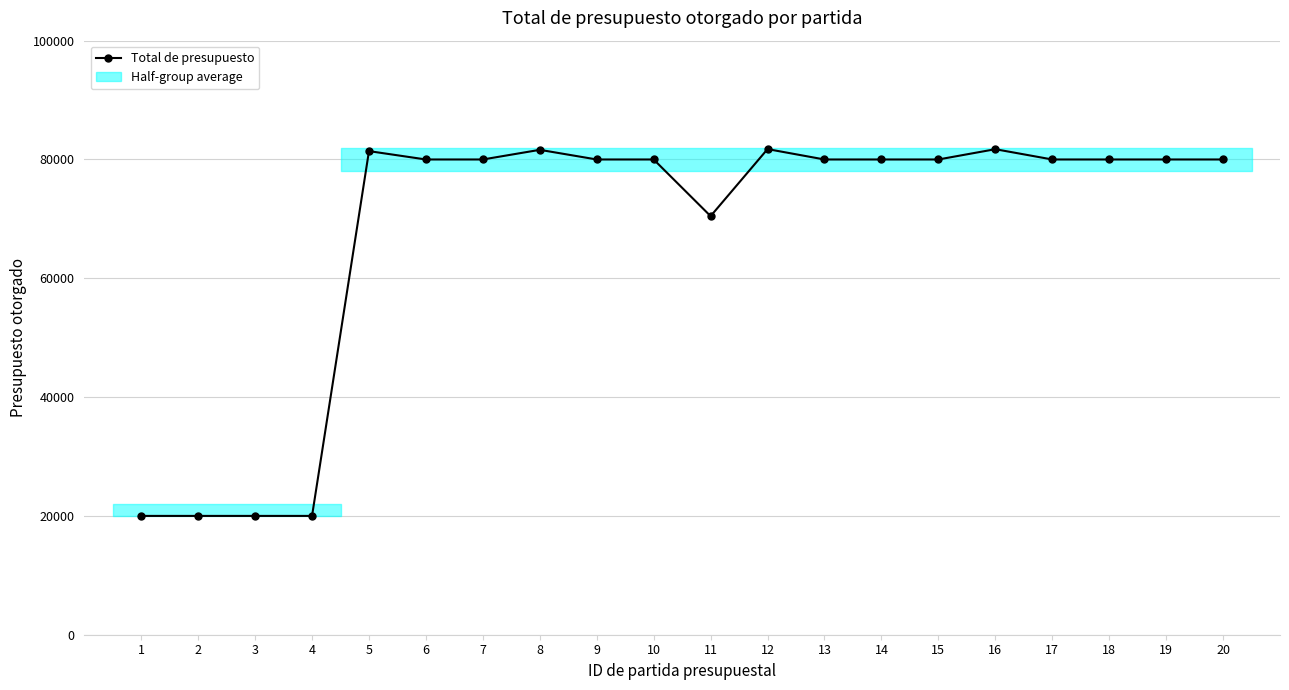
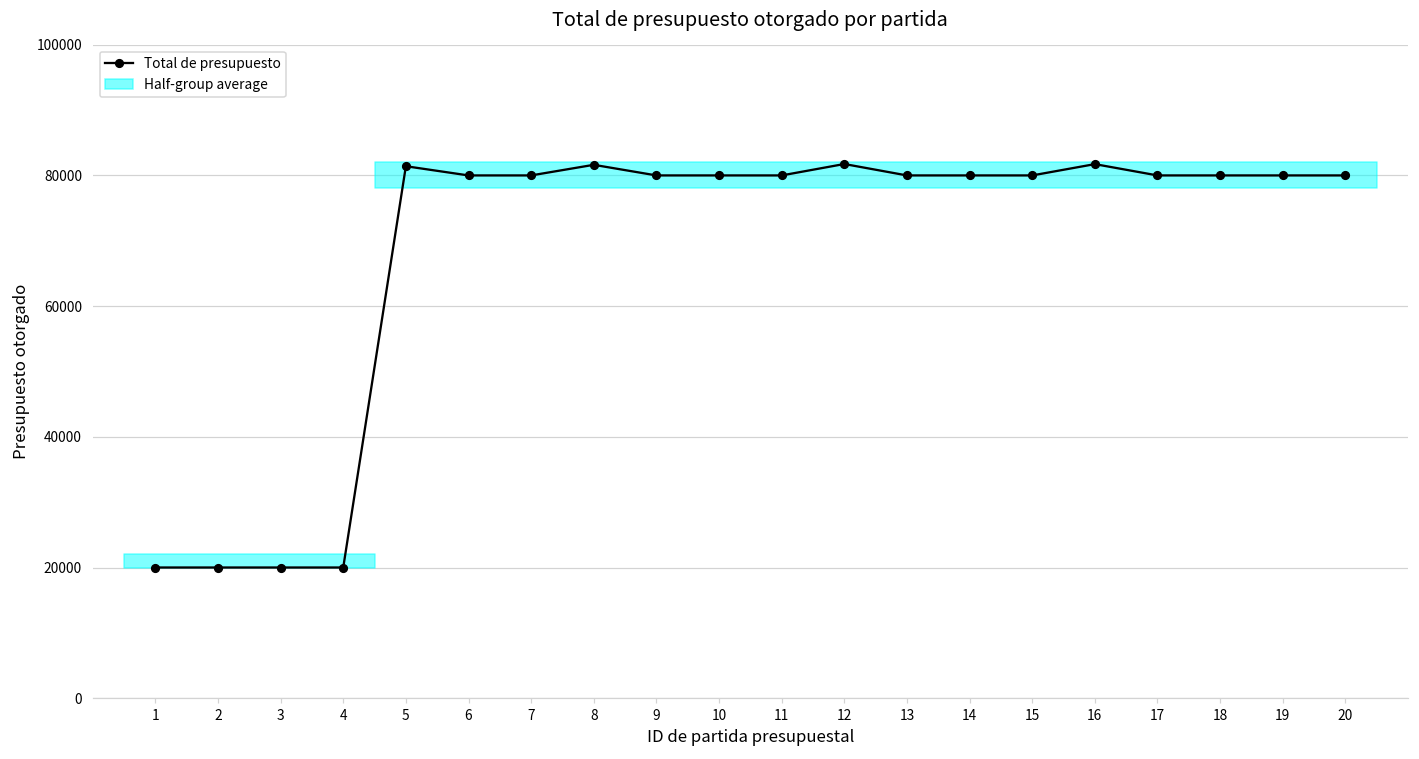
Total de presupuesto, 11: 70000 -> 80000
